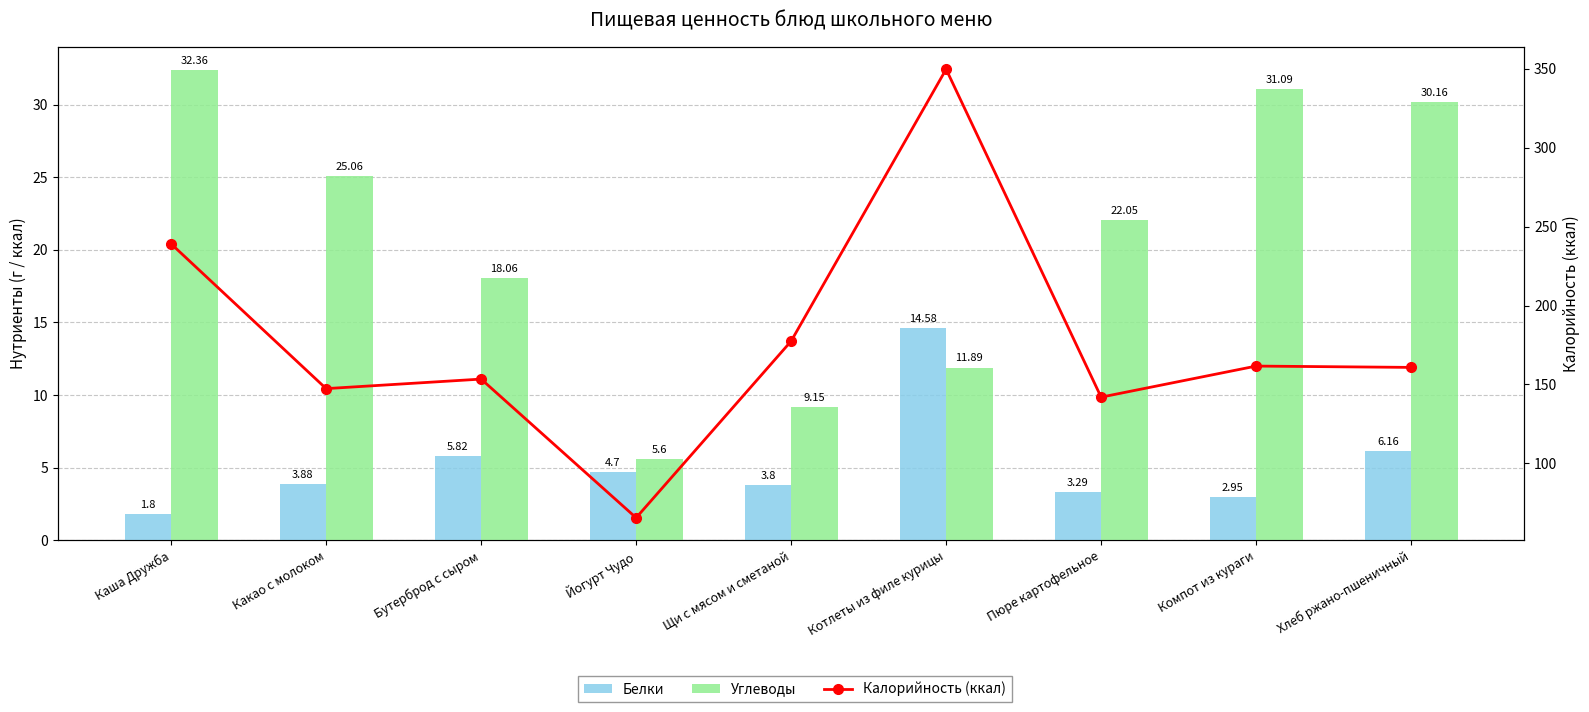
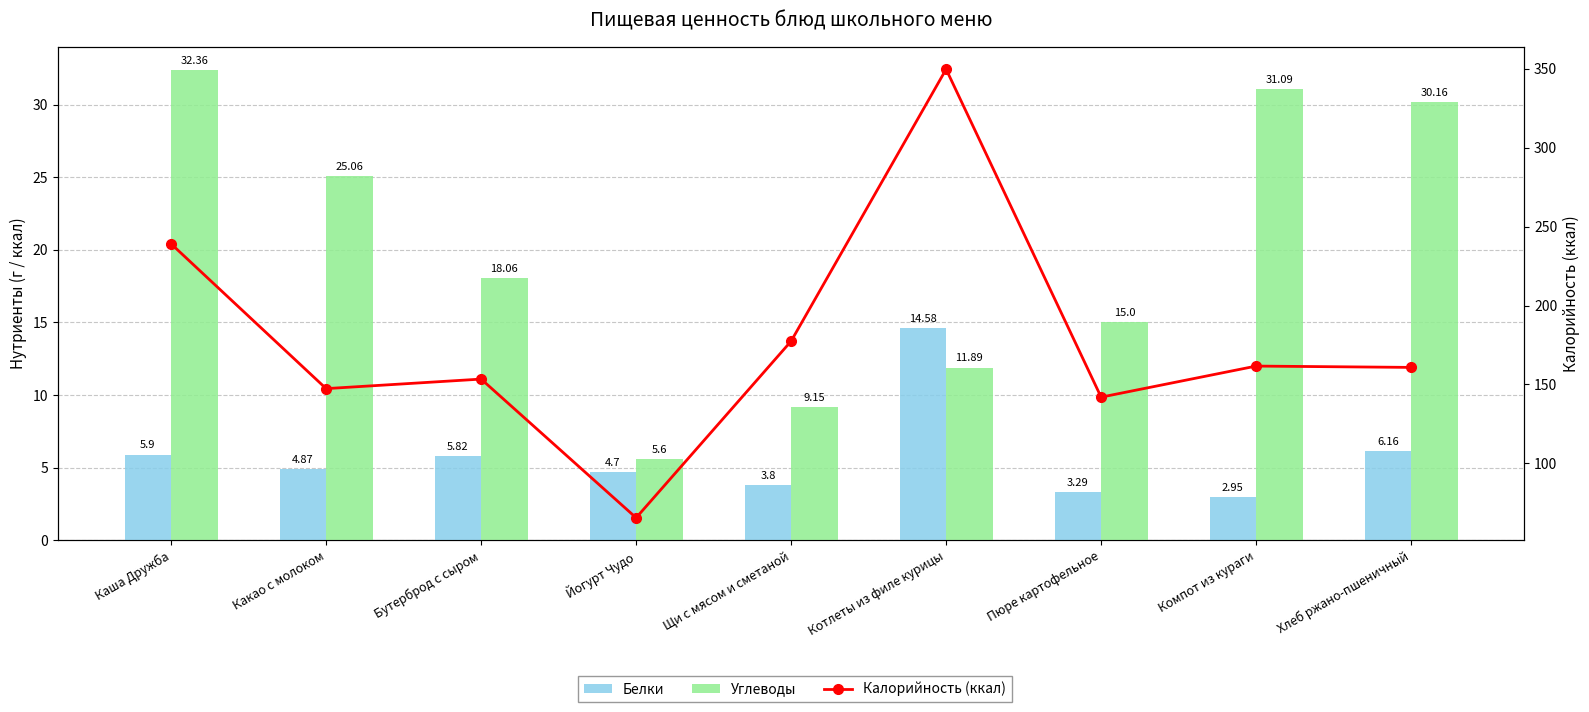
Белки, Каша Дружба: 1.8 -> 5.9
Белки, Какао с молоком: 3.88 -> 4.87
Углеводы, Пюре картофельное: 22.05 -> 15.0
